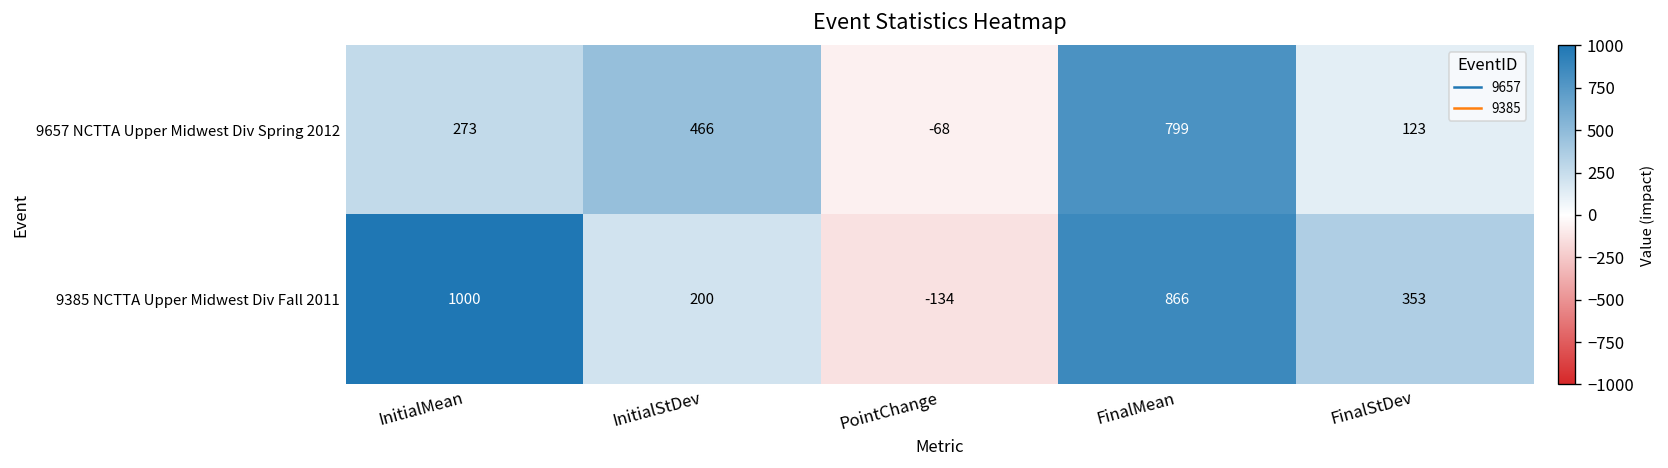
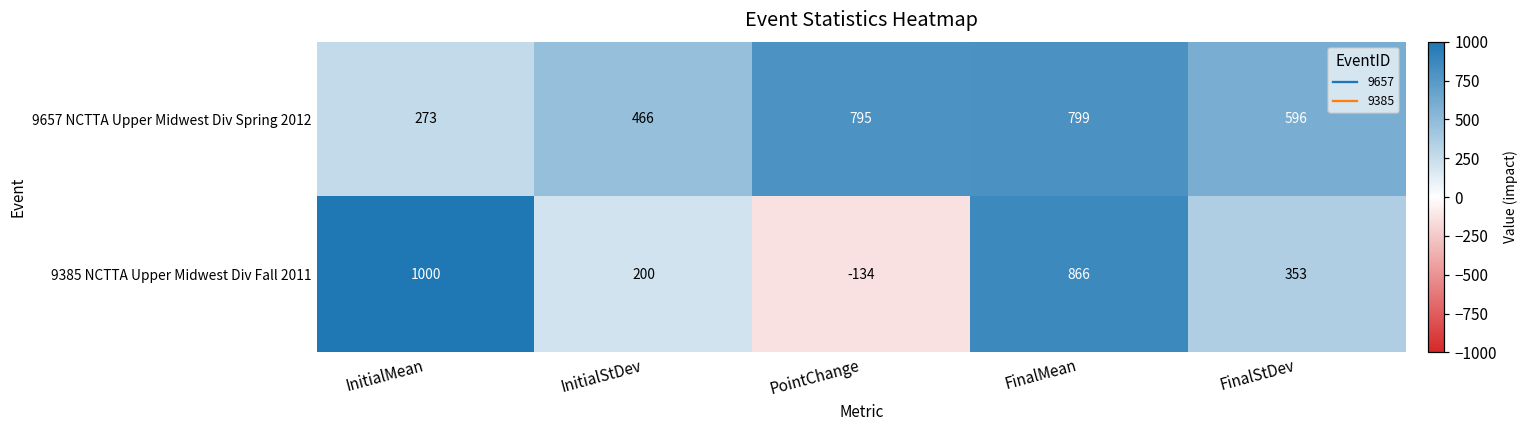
9657 NCTTA Upper Midwest Div Spring 2012, PointChange: -68 -> 795
9657 NCTTA Upper Midwest Div Spring 2012, FinalStDev: 123 -> 596
